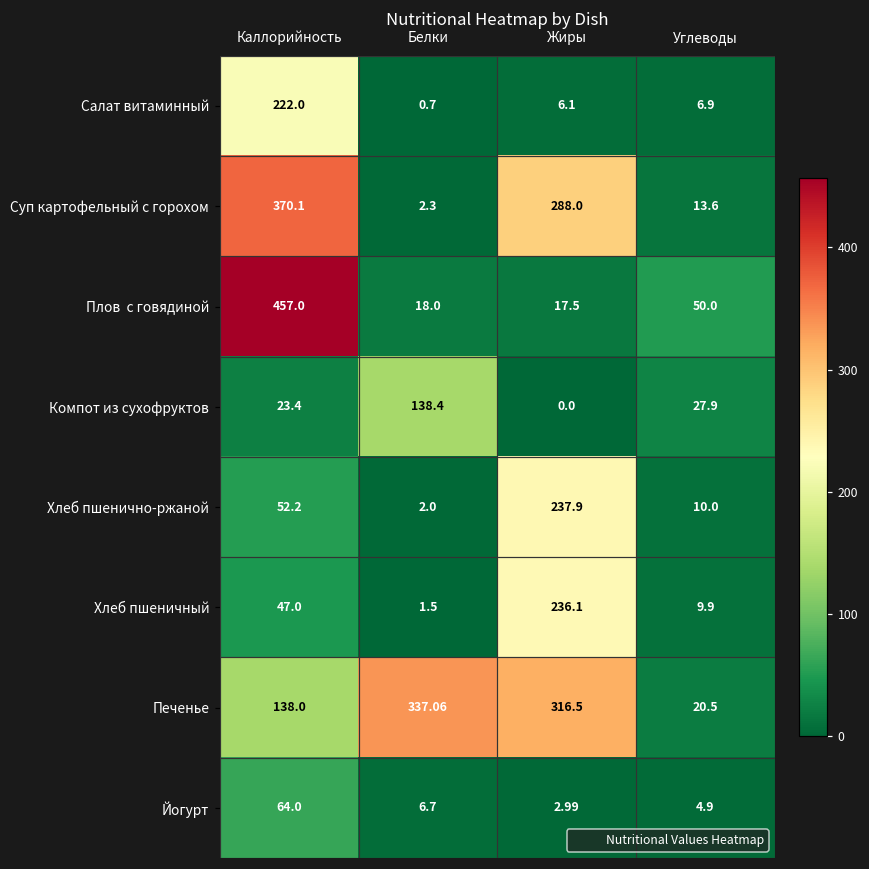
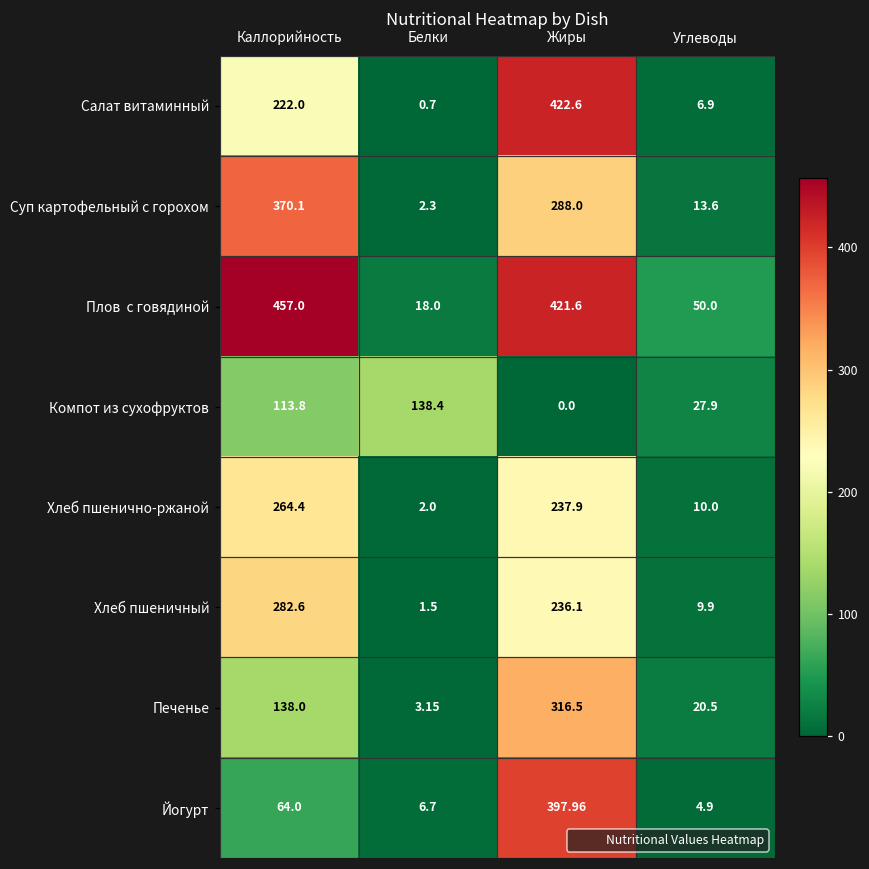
Салат витаминный, Жиры: 6.1 -> 422.6
Плов с говядиной, Жиры: 17.5 -> 421.6
Компот из сухофруктов, Каллорийность: 23.4 -> 113.8
Хлеб пшенично-ржаной, Каллорийность: 52.2 -> 264.4
Хлеб пшеничный, Каллорийность: 47.0 -> 282.6
Печенье, Белки: 337.06 -> 3.15
Йогурт, Жиры: 2.99 -> 397.96
